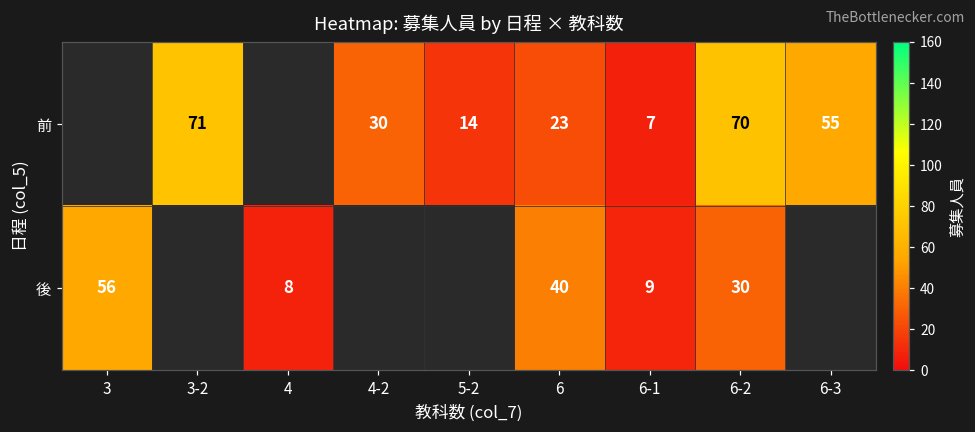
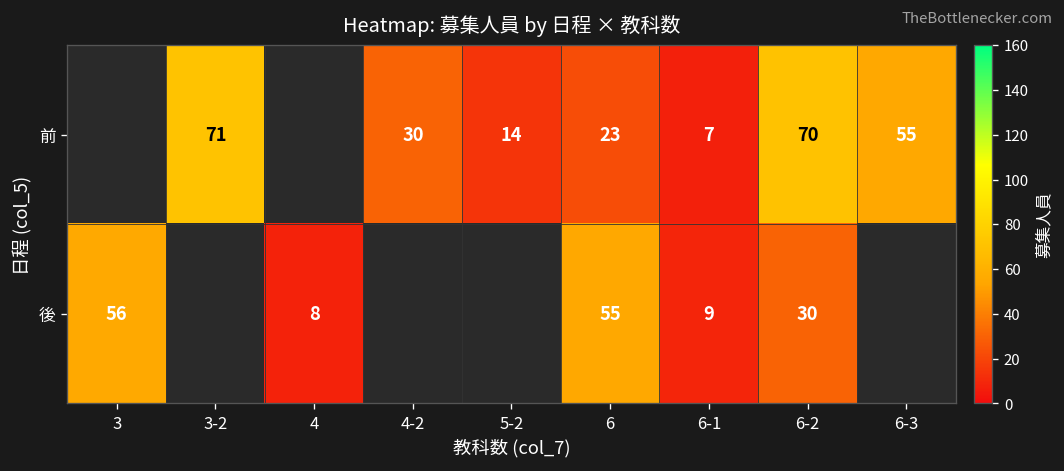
後, 6: 40 -> 55
